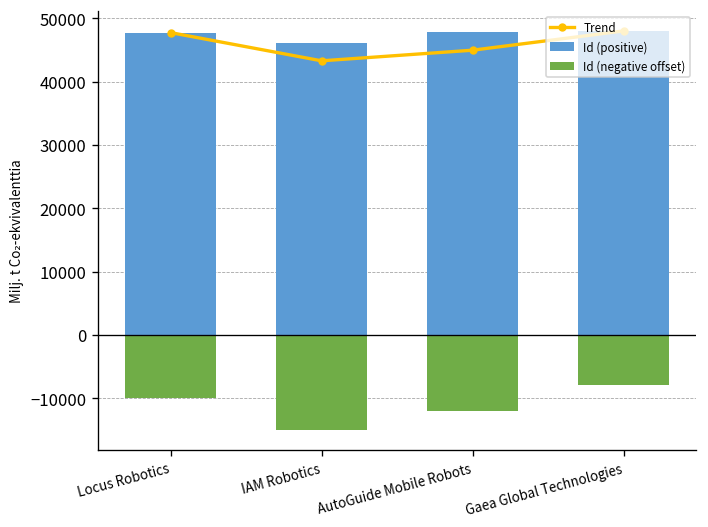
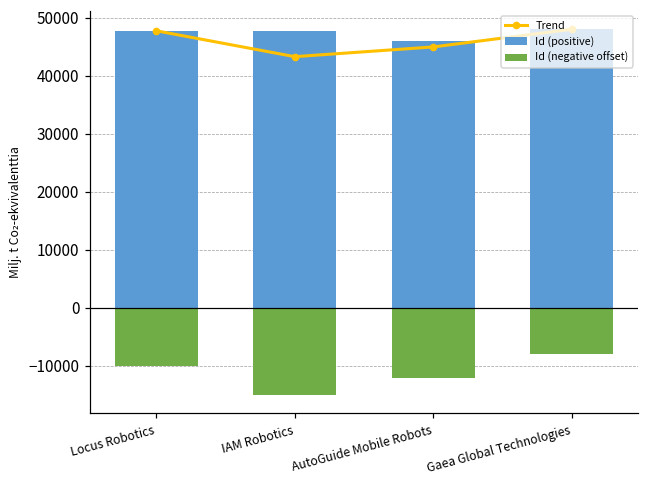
Id (positive), IAM Robotics: 46000 -> 48000
Id (positive), AutoGuide Mobile Robots: 48000 -> 46000
